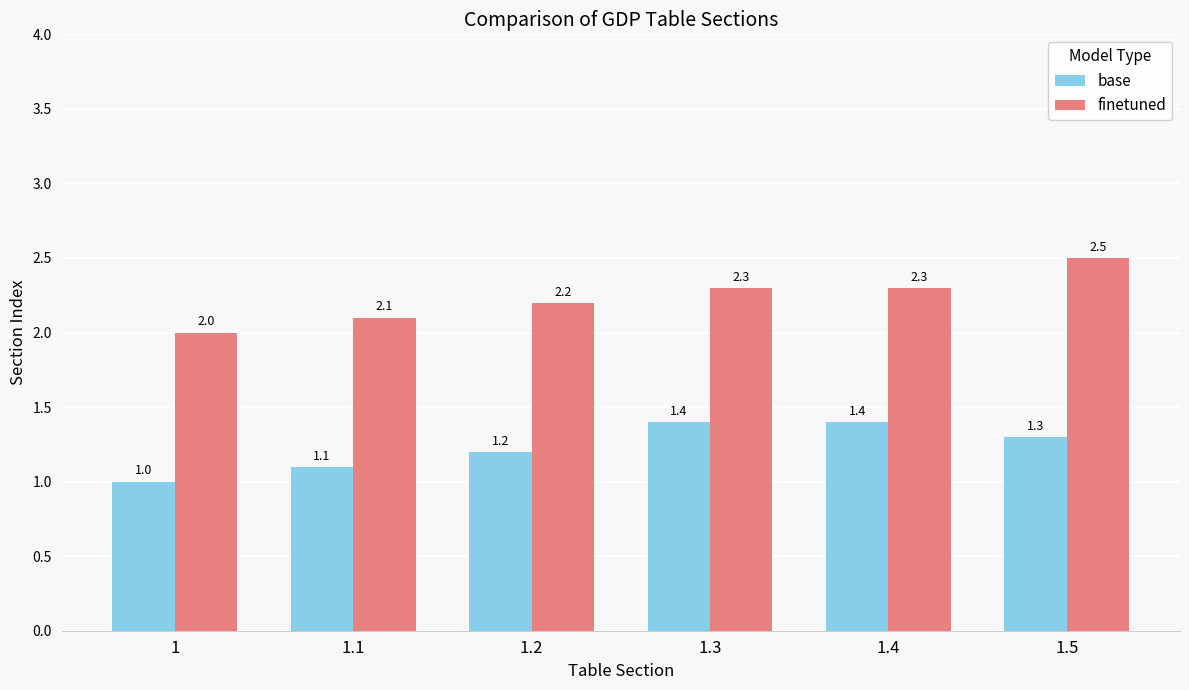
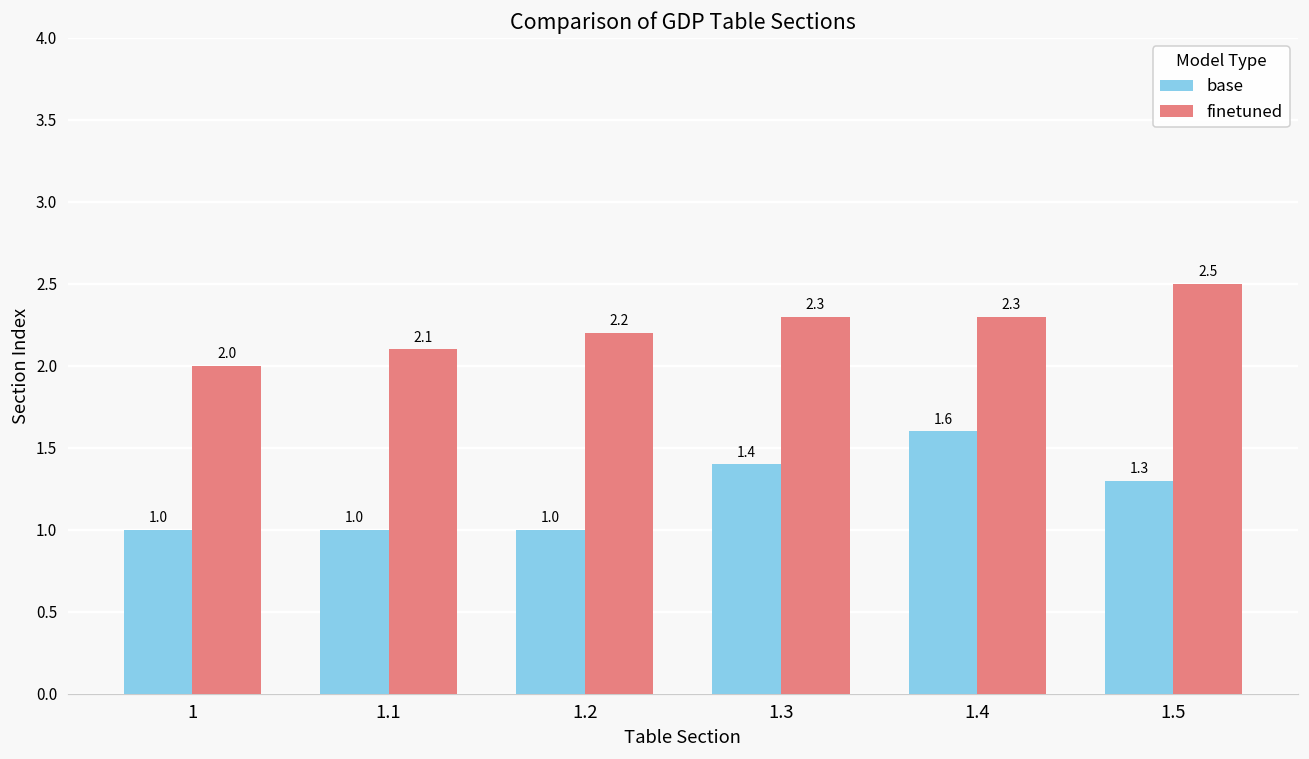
base, 1.1: 1.1 -> 1.0
base, 1.2: 1.2 -> 1.0
base, 1.4: 1.4 -> 1.6
